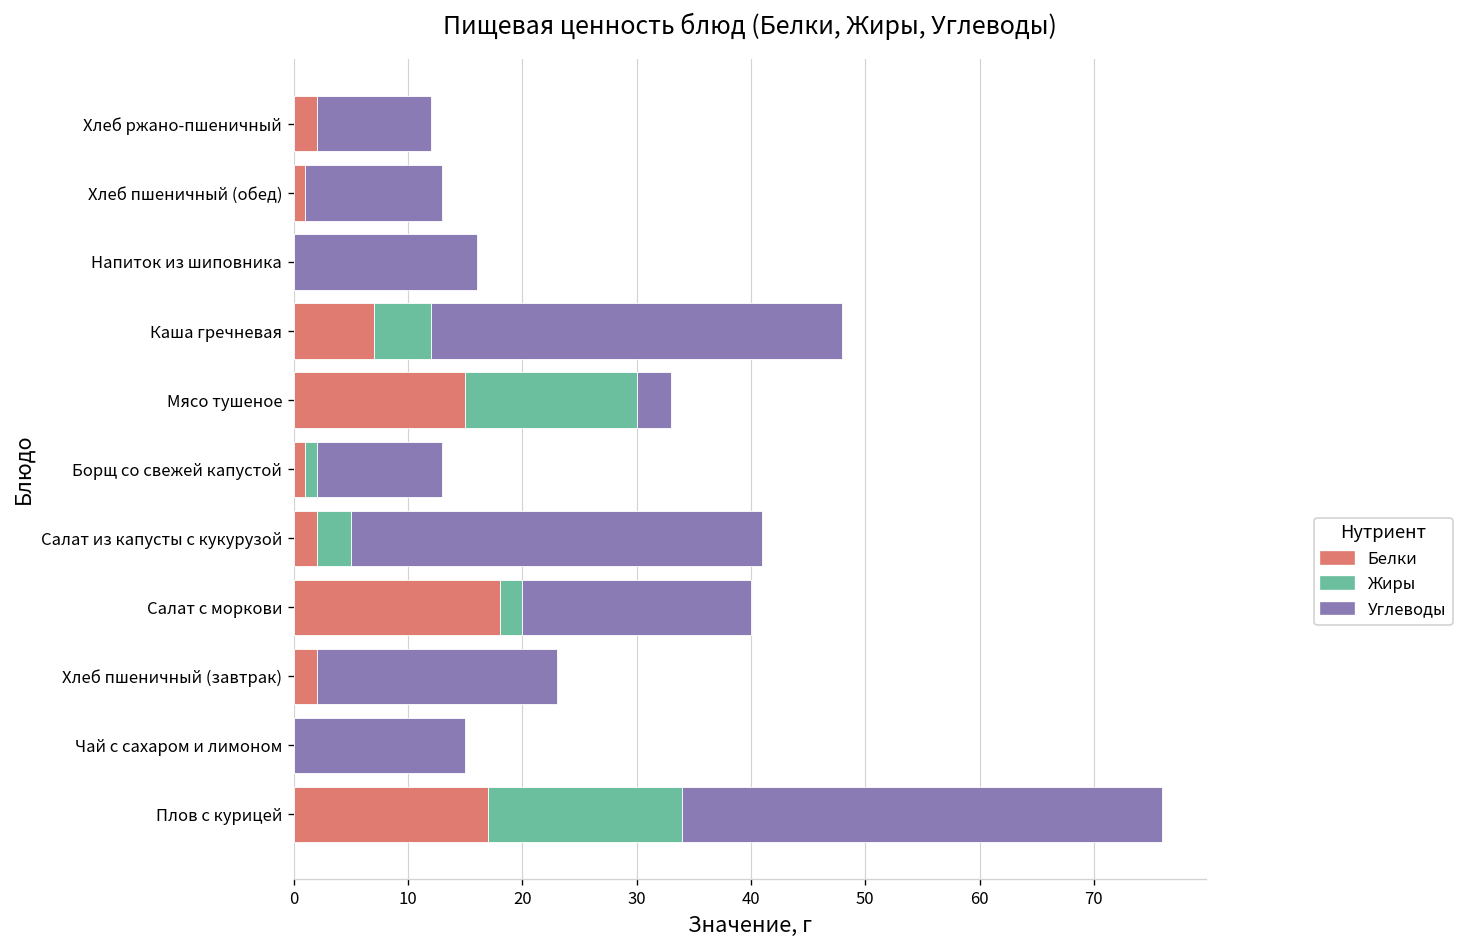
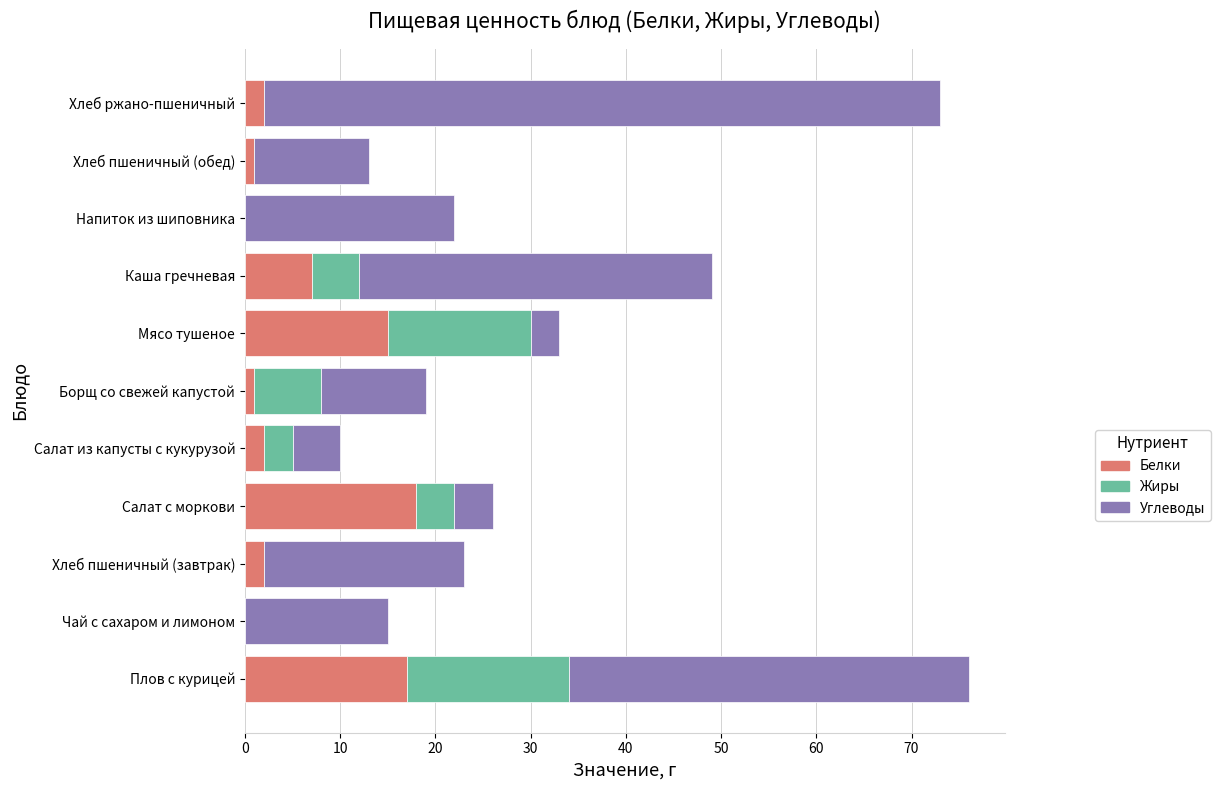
Углеводы, Хлеб ржано-пшеничный: 10 -> 71
Углеводы, Напиток из шиповника: 16 -> 22
Углеводы, Каша гречневая: 36 -> 37
Жиры, Борщ со свежей капустой: 1 -> 7
Углеводы, Салат из капусты с кукурузой: 36 -> 5
Жиры, Салат с моркови: 2 -> 4
Углеводы, Салат с моркови: 20 -> 4
